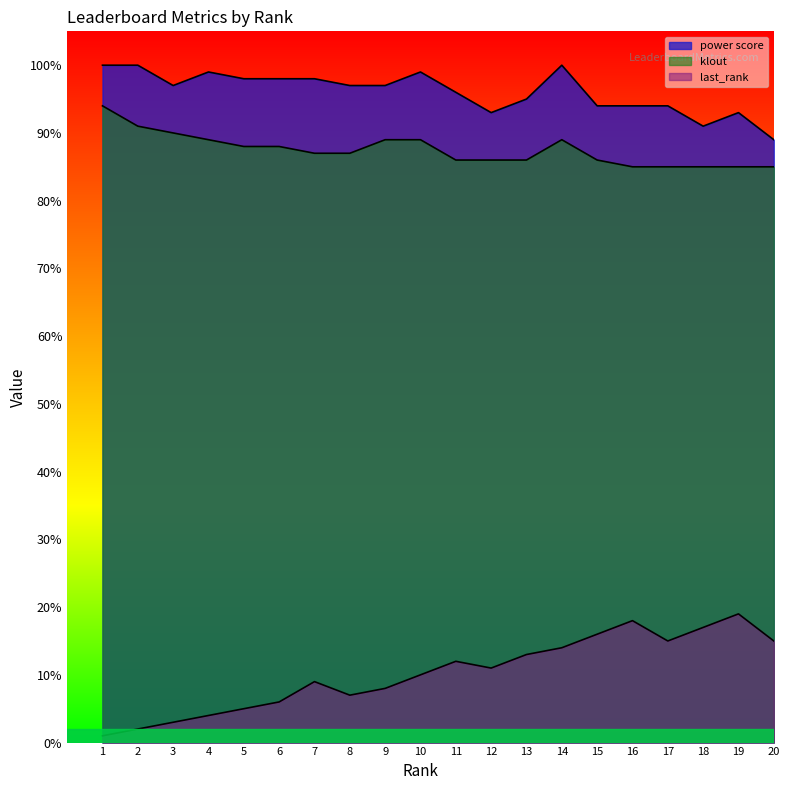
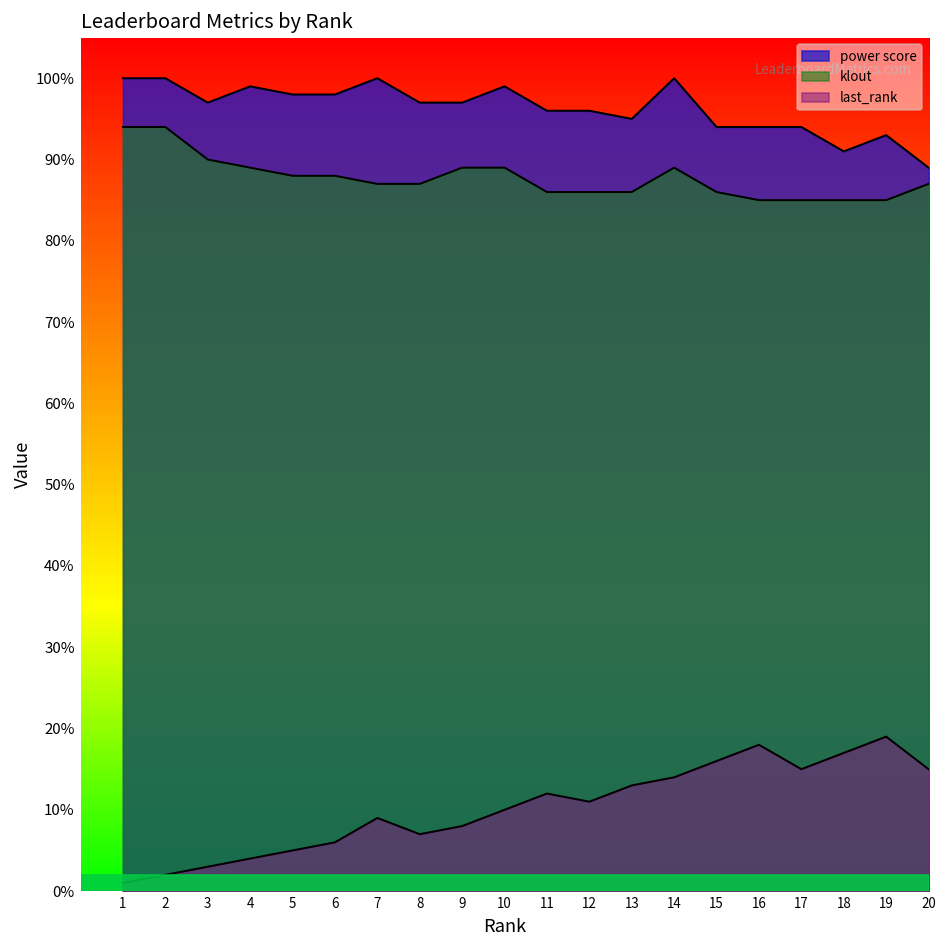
klout, 2: 91% -> 94%
power score, 7: 98% -> 100%
power score, 12: 93% -> 96%
klout, 20: 85% -> 87%
